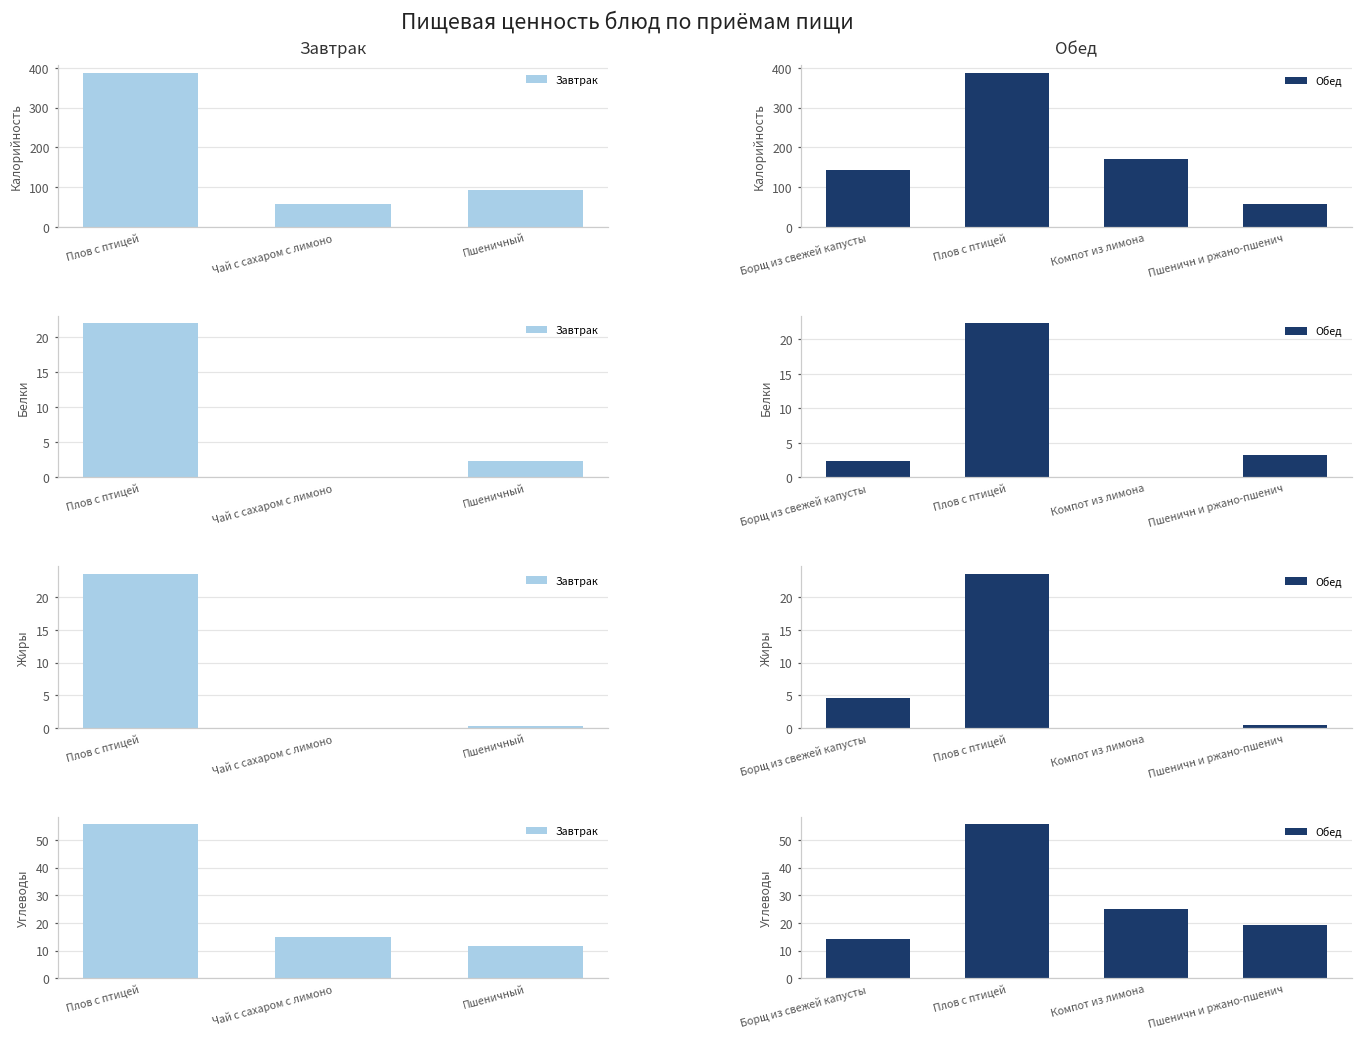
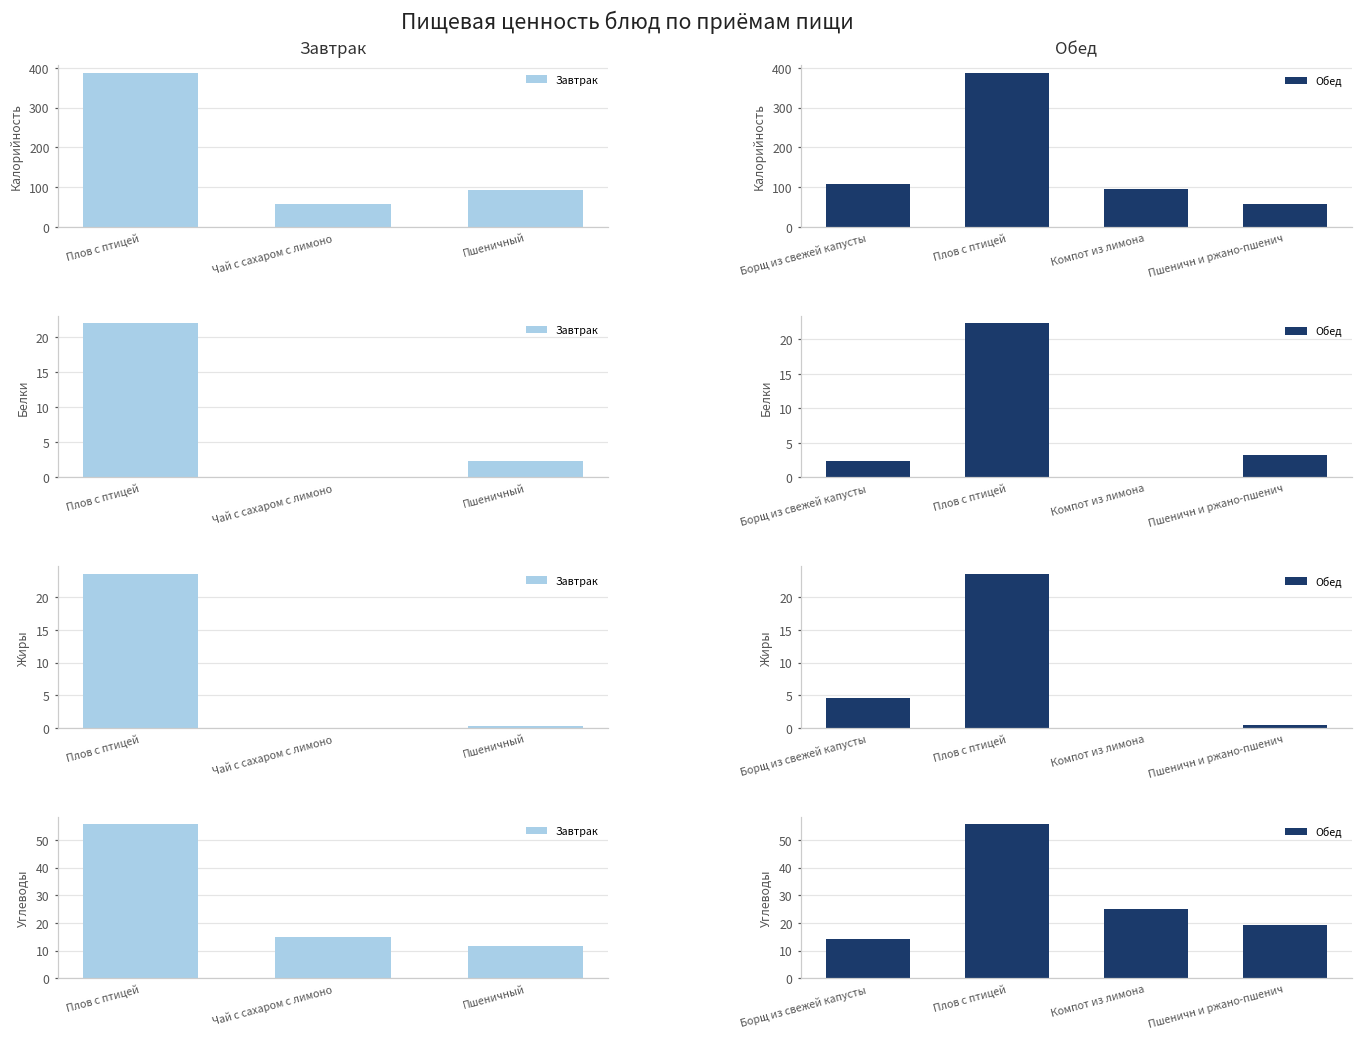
Обед, Борщ из свежей капусты: 140 -> 110
Обед, Компот из лимона: 170 -> 100
